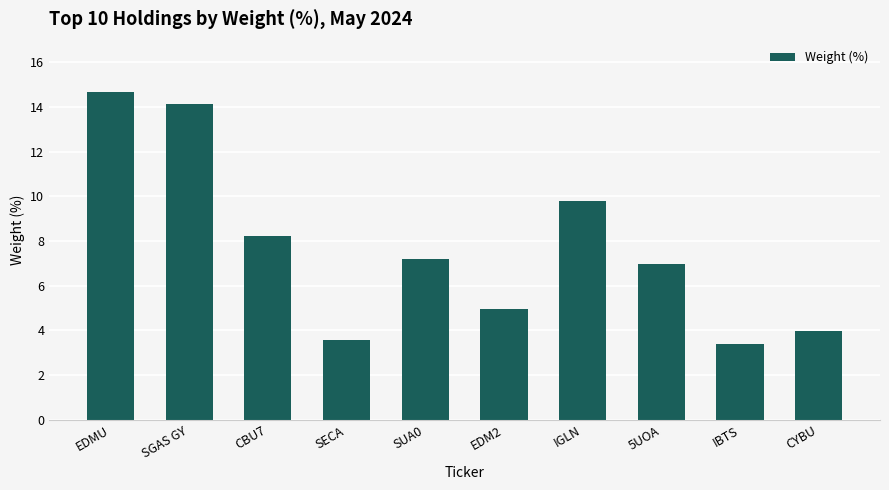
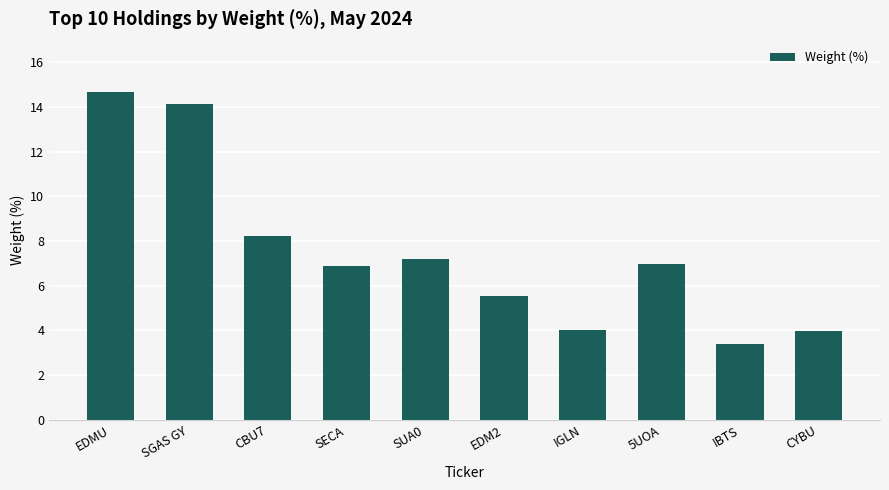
SECA: 3.6 -> 6.9
EDM2: 5.0 -> 5.5
IGLN: 9.8 -> 4.0
